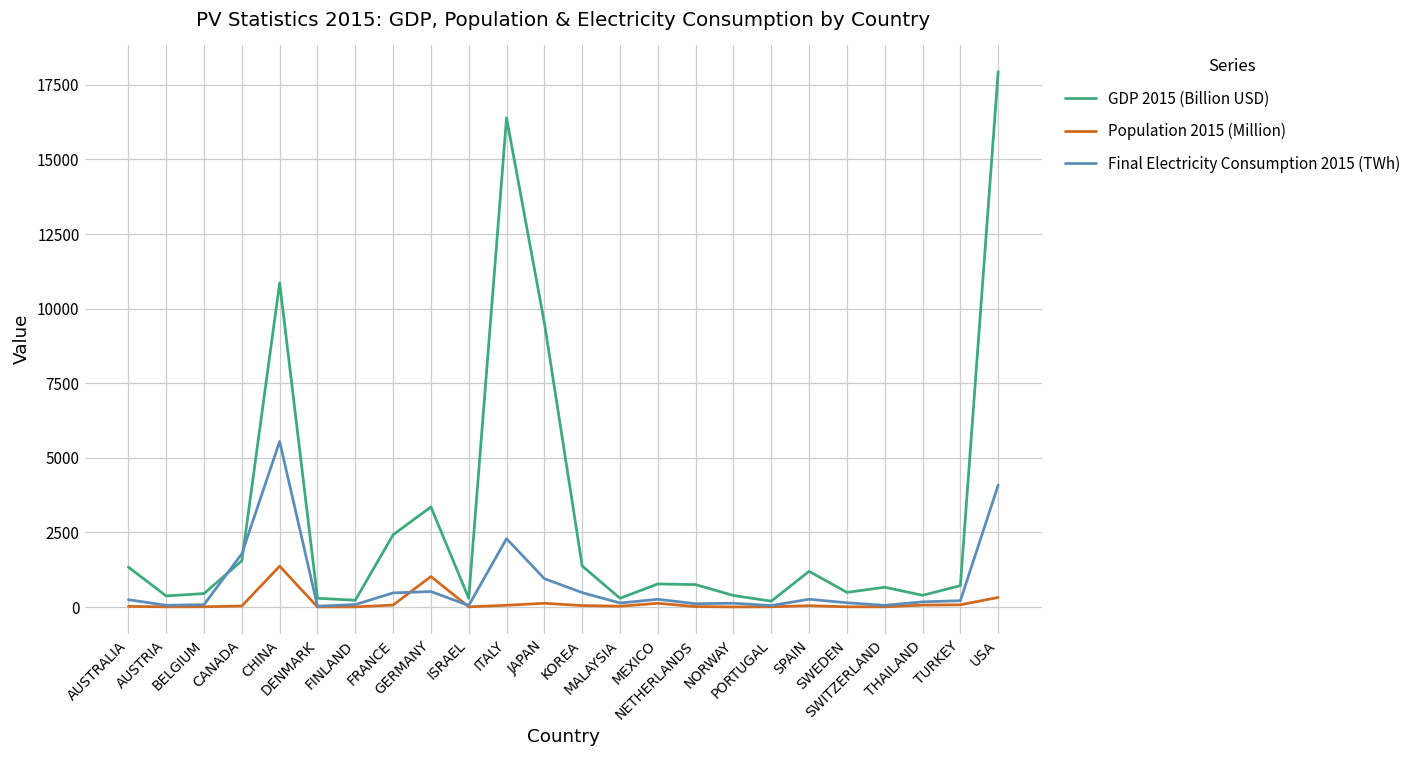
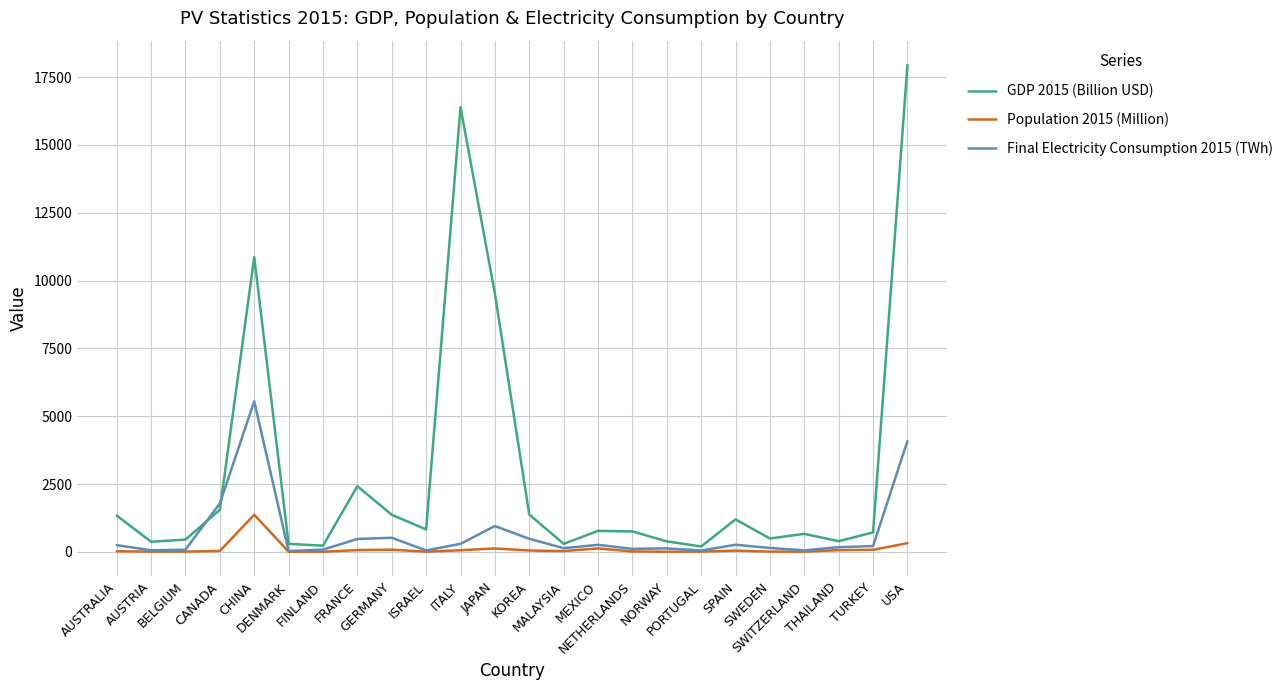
GDP 2015 (Billion USD), GERMANY: 3400 -> 1400
Population 2015 (Million), GERMANY: 1000 -> 100
GDP 2015 (Billion USD), ISRAEL: 300 -> 800
Final Electricity Consumption 2015 (TWh), ITALY: 2300 -> 300
